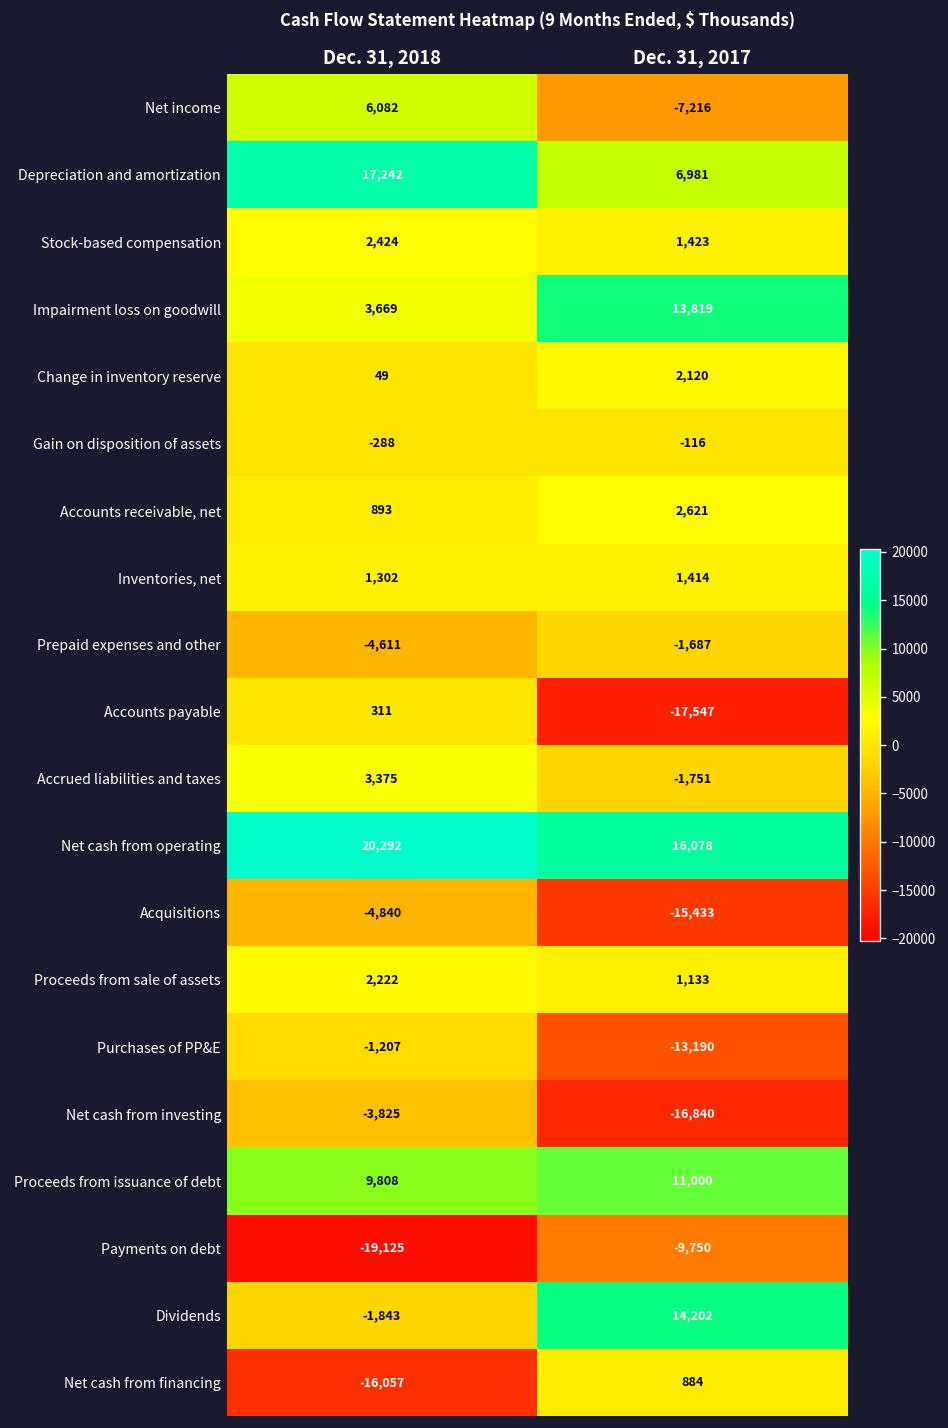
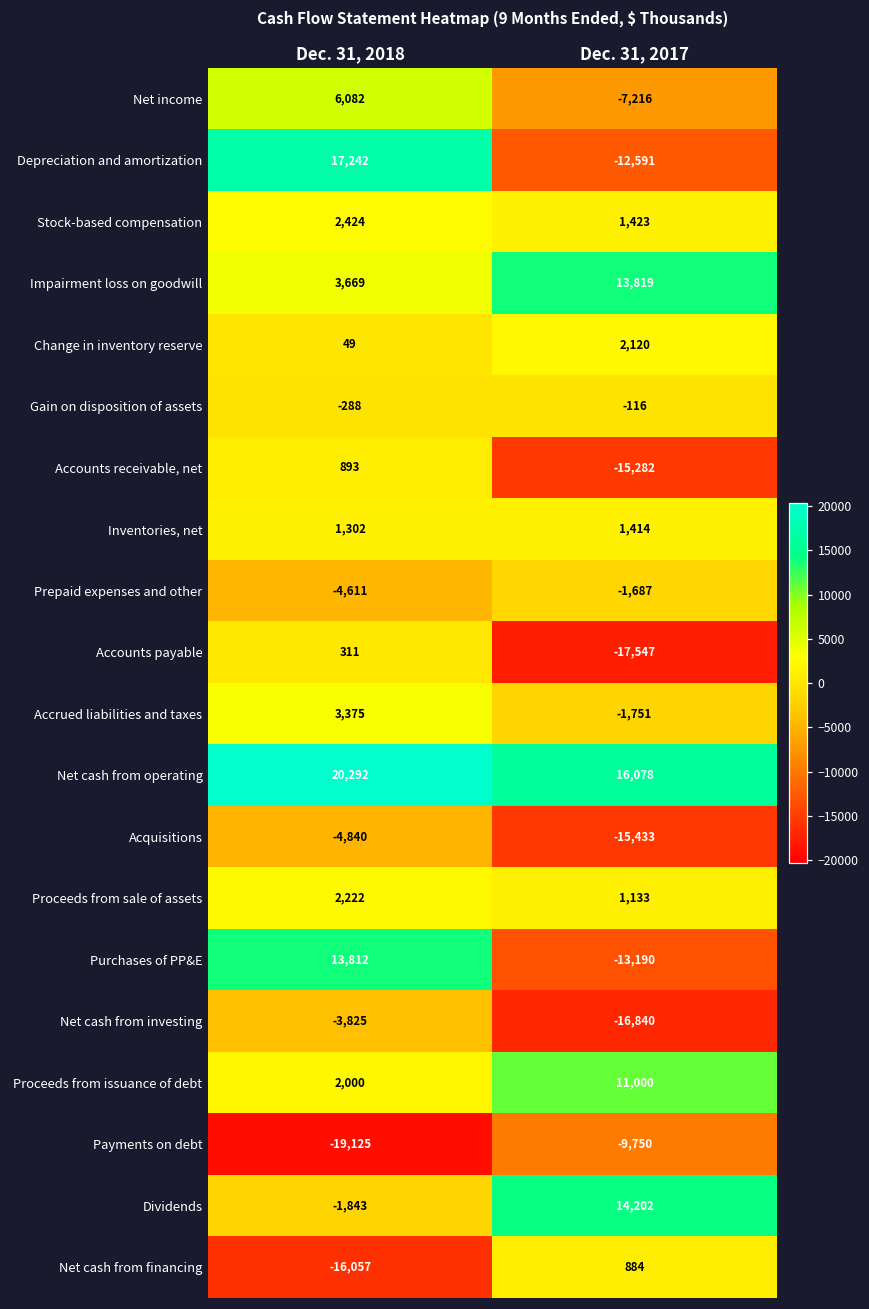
Depreciation and amortization, Dec. 31, 2017: 6,981 -> -12,591
Accounts receivable, net, Dec. 31, 2017: 2,621 -> -15,282
Purchases of PP&E, Dec. 31, 2018: -1,207 -> 13,812
Proceeds from issuance of debt, Dec. 31, 2018: 9,808 -> 2,000
